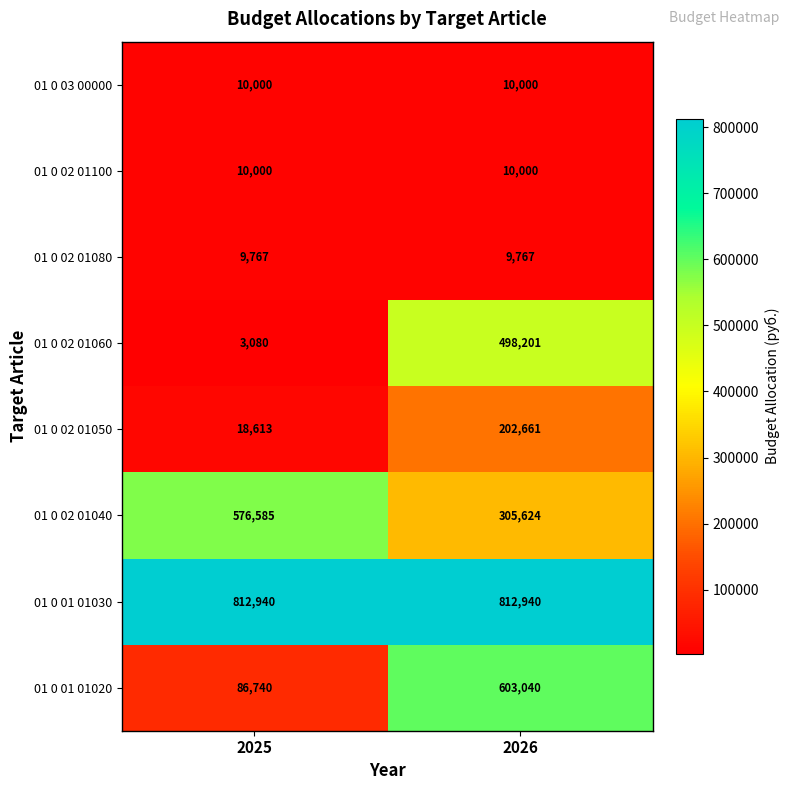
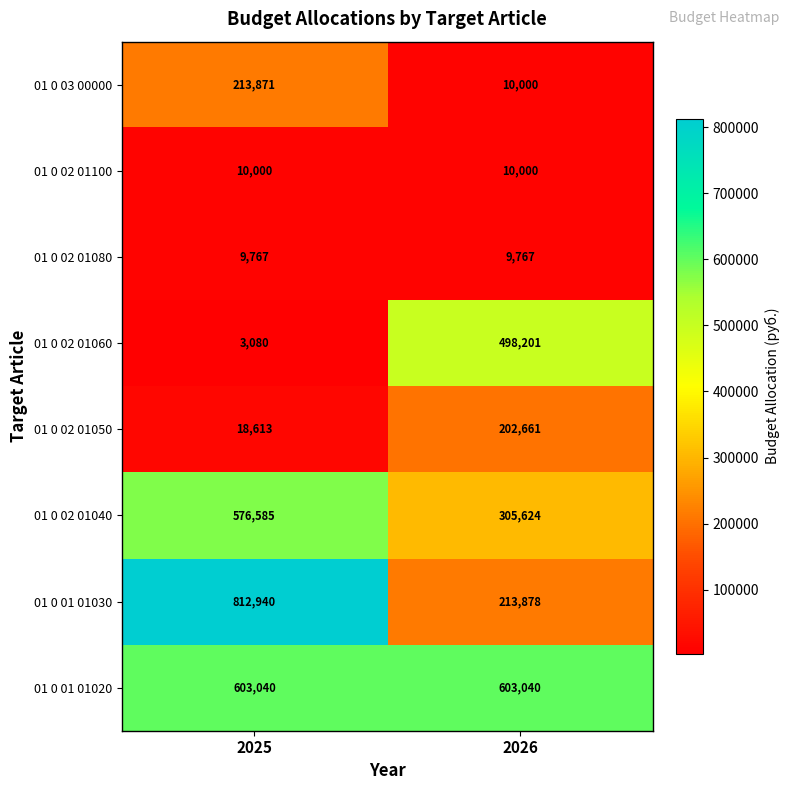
01 0 03 00000, 2025: 10,000 -> 213,871
01 0 01 01030, 2026: 812,940 -> 213,878
01 0 01 01020, 2025: 86,740 -> 603,040
